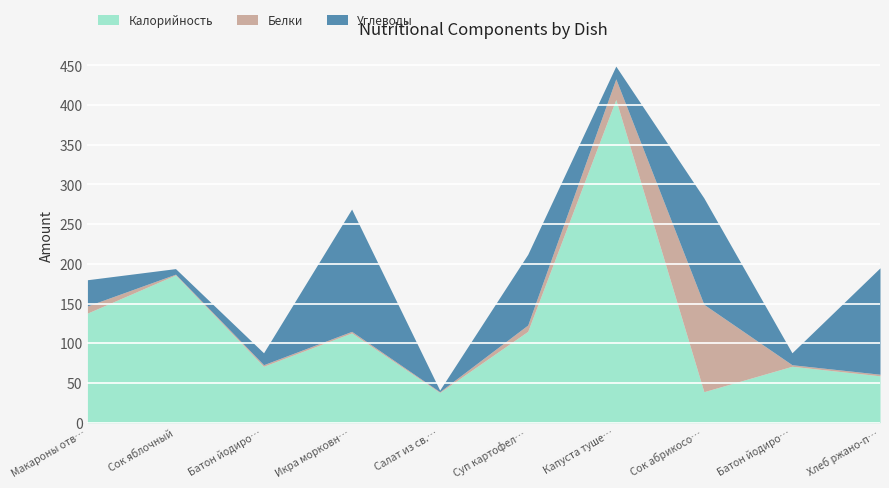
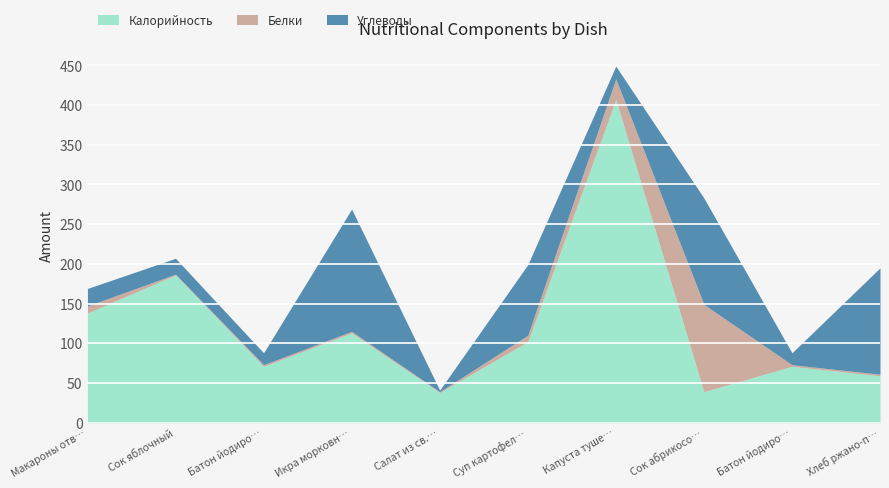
Углеводы, Макароны отв…: 30 -> 20
Углеводы, Сок яблочный: 10 -> 20
Калорийность, Суп картофел…: 120 -> 100
